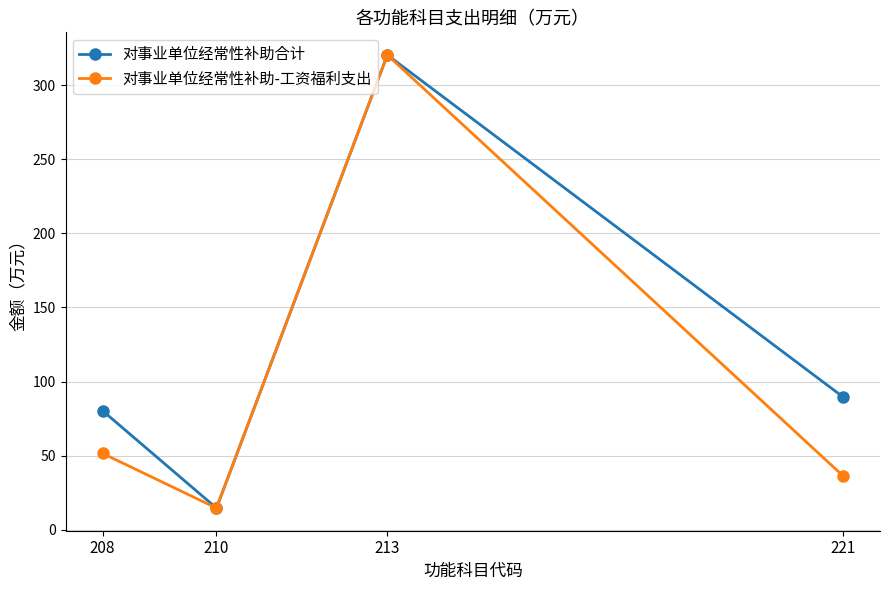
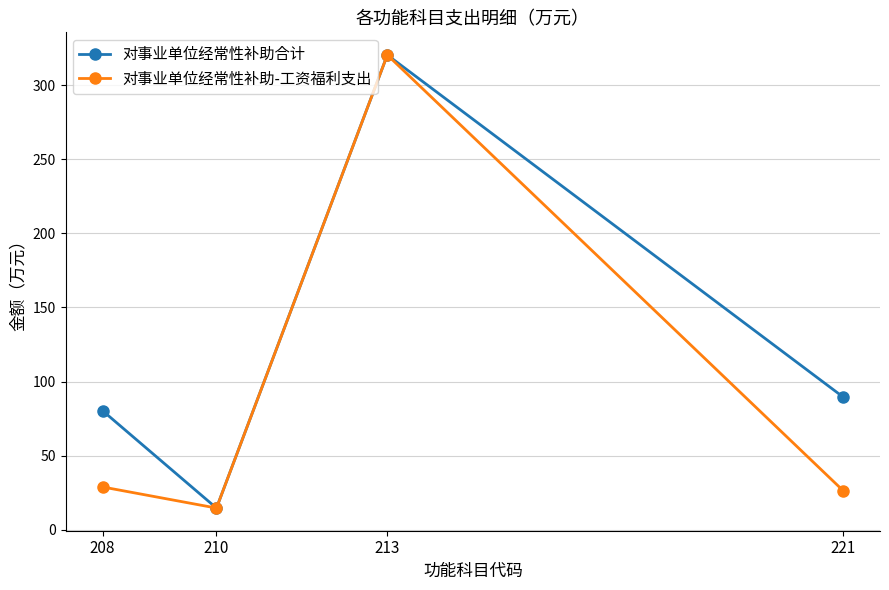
对事业单位经常性补助-工资福利支出, 208: 51 -> 29
对事业单位经常性补助-工资福利支出, 221: 36 -> 26
